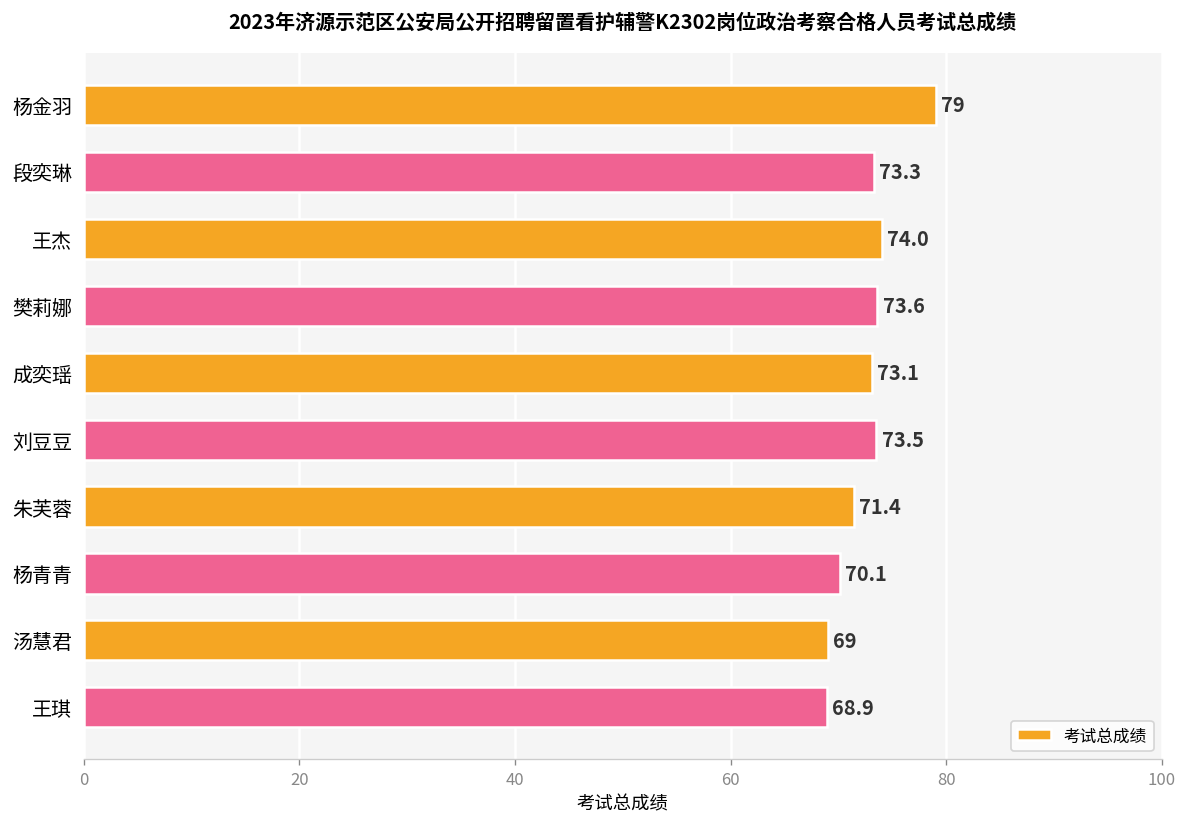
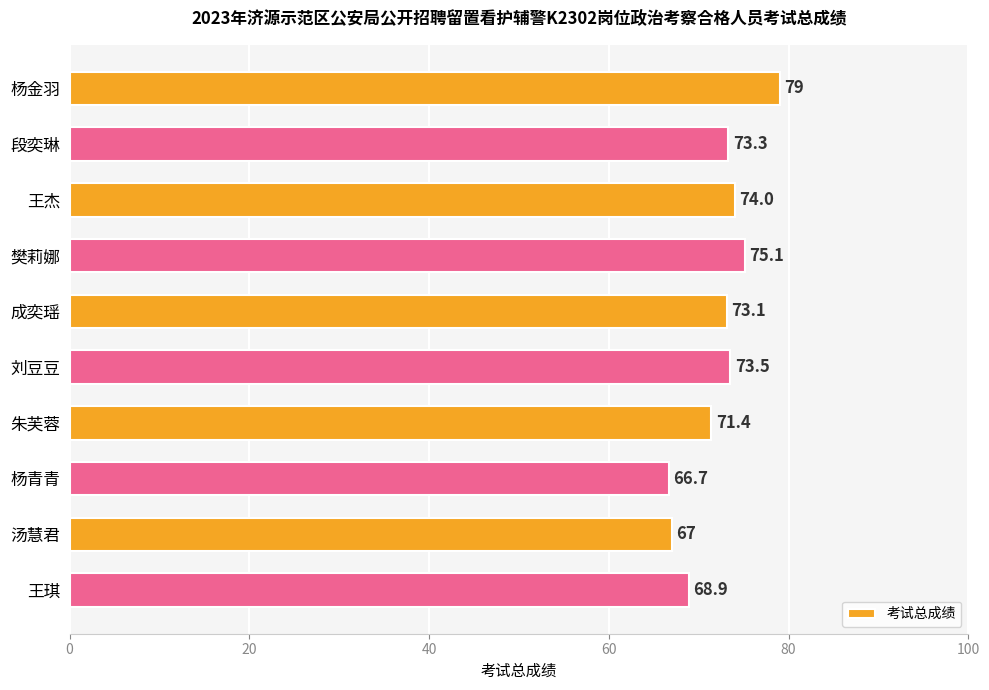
樊莉娜: 73.6 -> 75.1
杨青青: 70.1 -> 66.7
汤慧君: 69 -> 67
